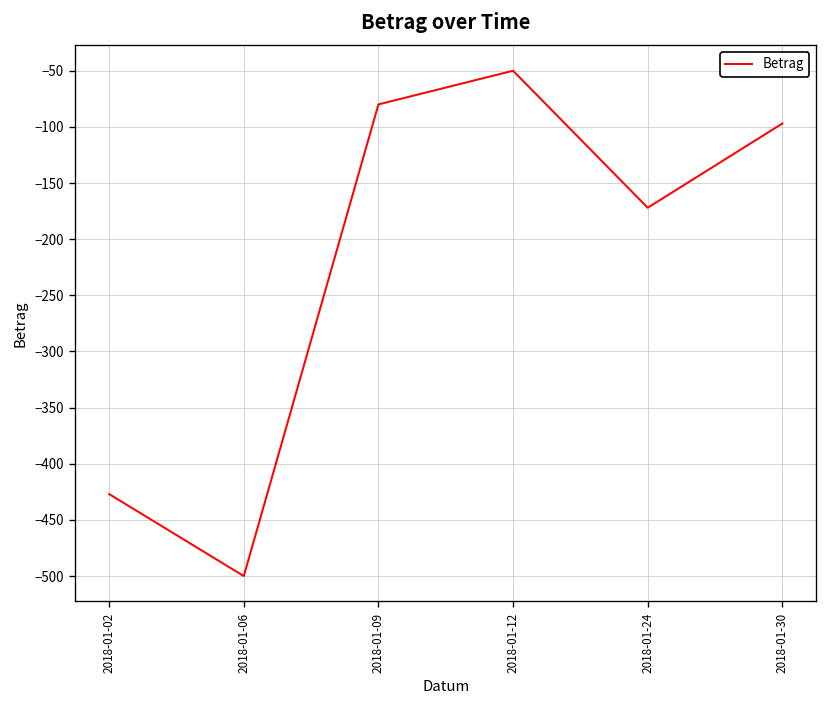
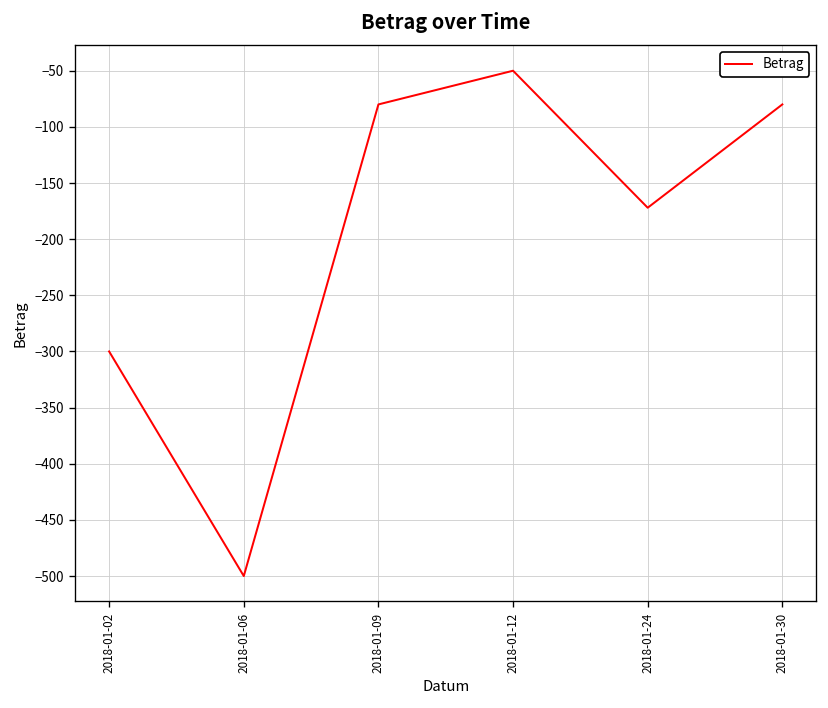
2018-01-02: -430 -> -300
2018-01-30: -100 -> -80
